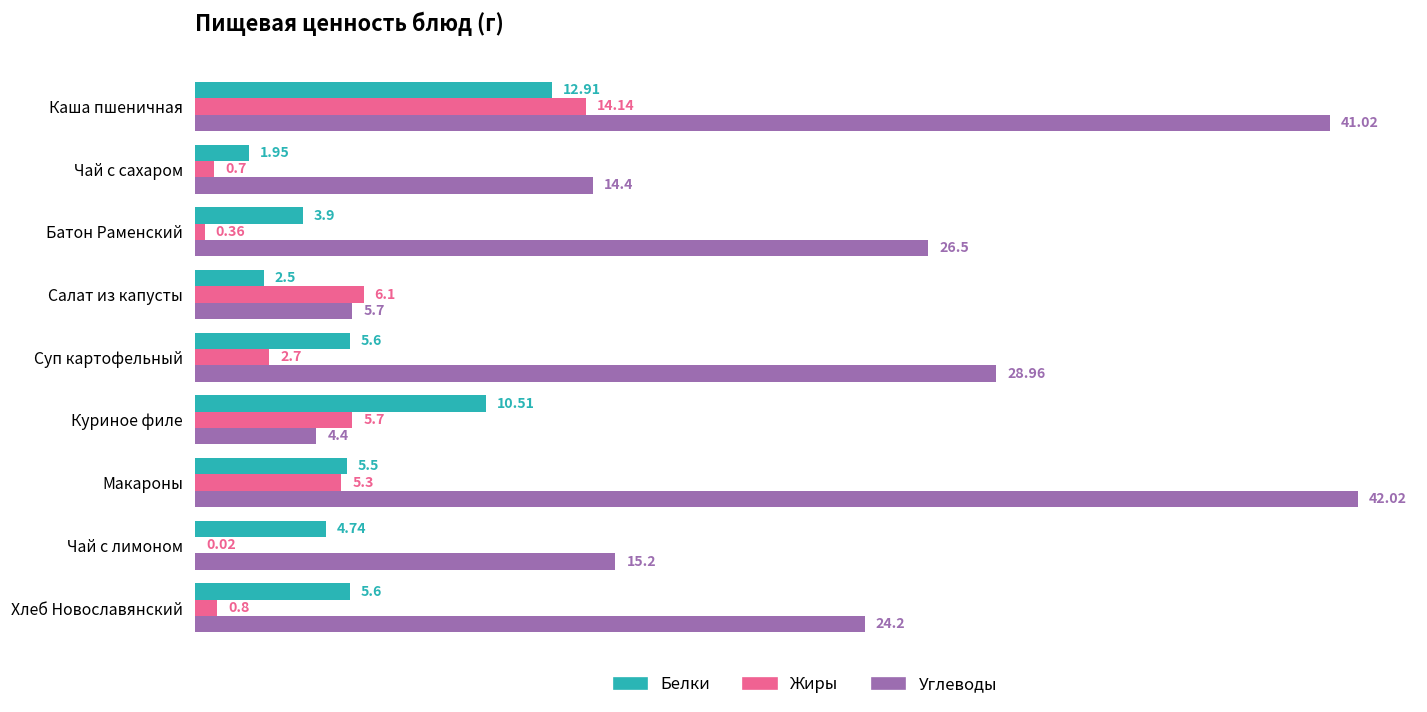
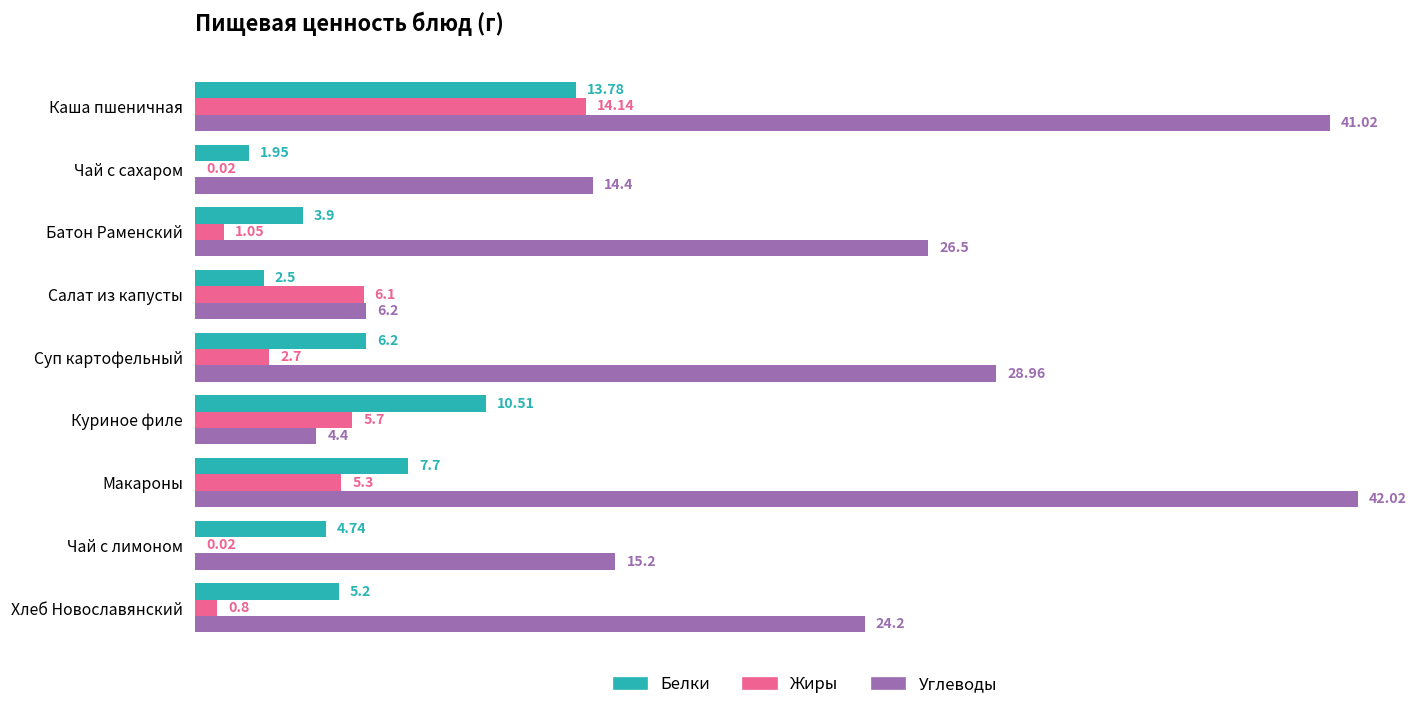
Белки, Каша пшеничная: 12.91 -> 13.78
Жиры, Чай с сахаром: 0.7 -> 0.02
Жиры, Батон Раменский: 0.36 -> 1.05
Углеводы, Салат из капусты: 5.7 -> 6.2
Белки, Суп картофельный: 5.6 -> 6.2
Белки, Макароны: 5.5 -> 7.7
Белки, Хлеб Новославянский: 5.6 -> 5.2
